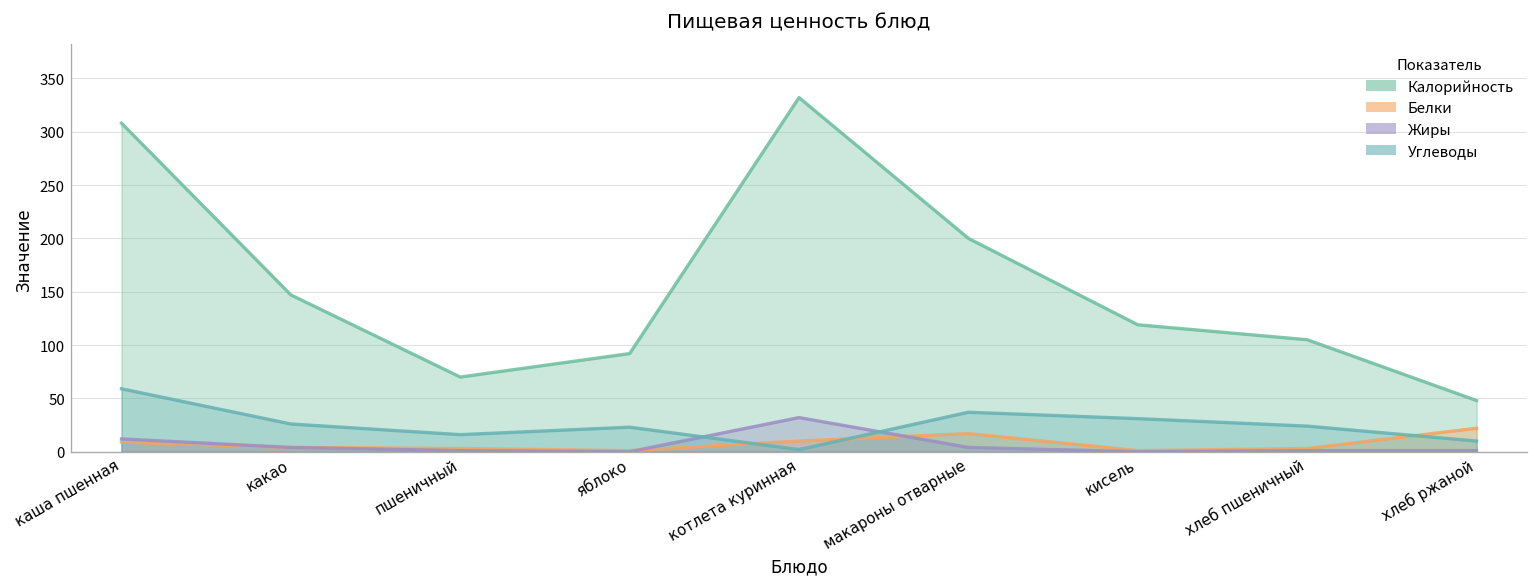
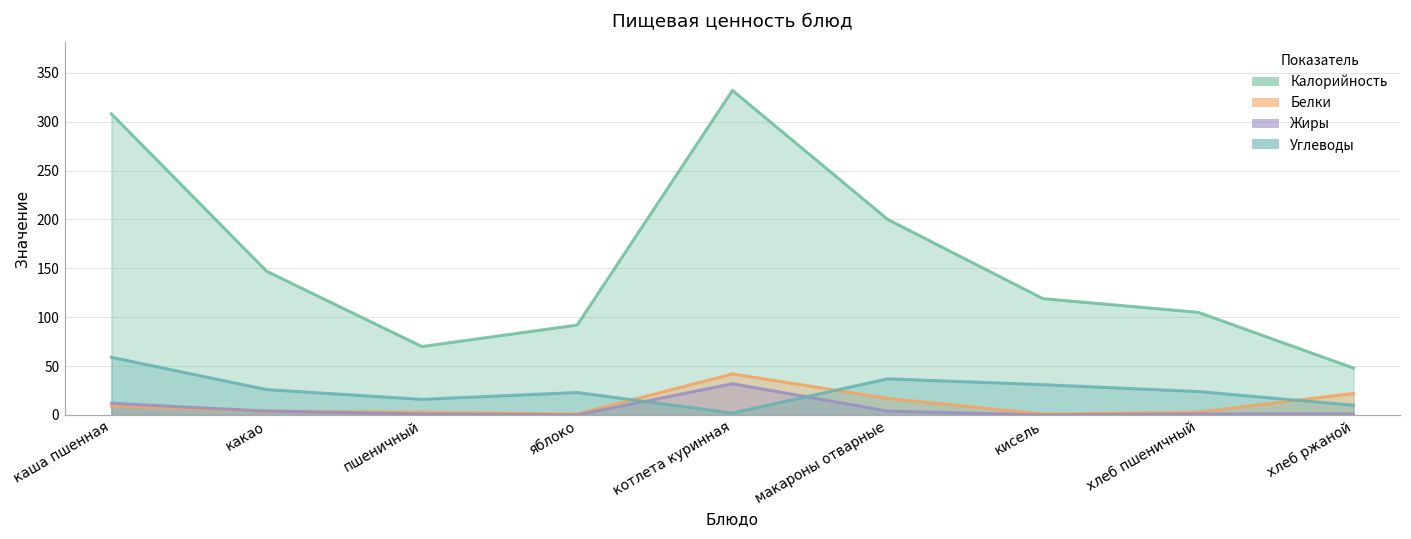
Белки, котлета куринная: 10 -> 40
